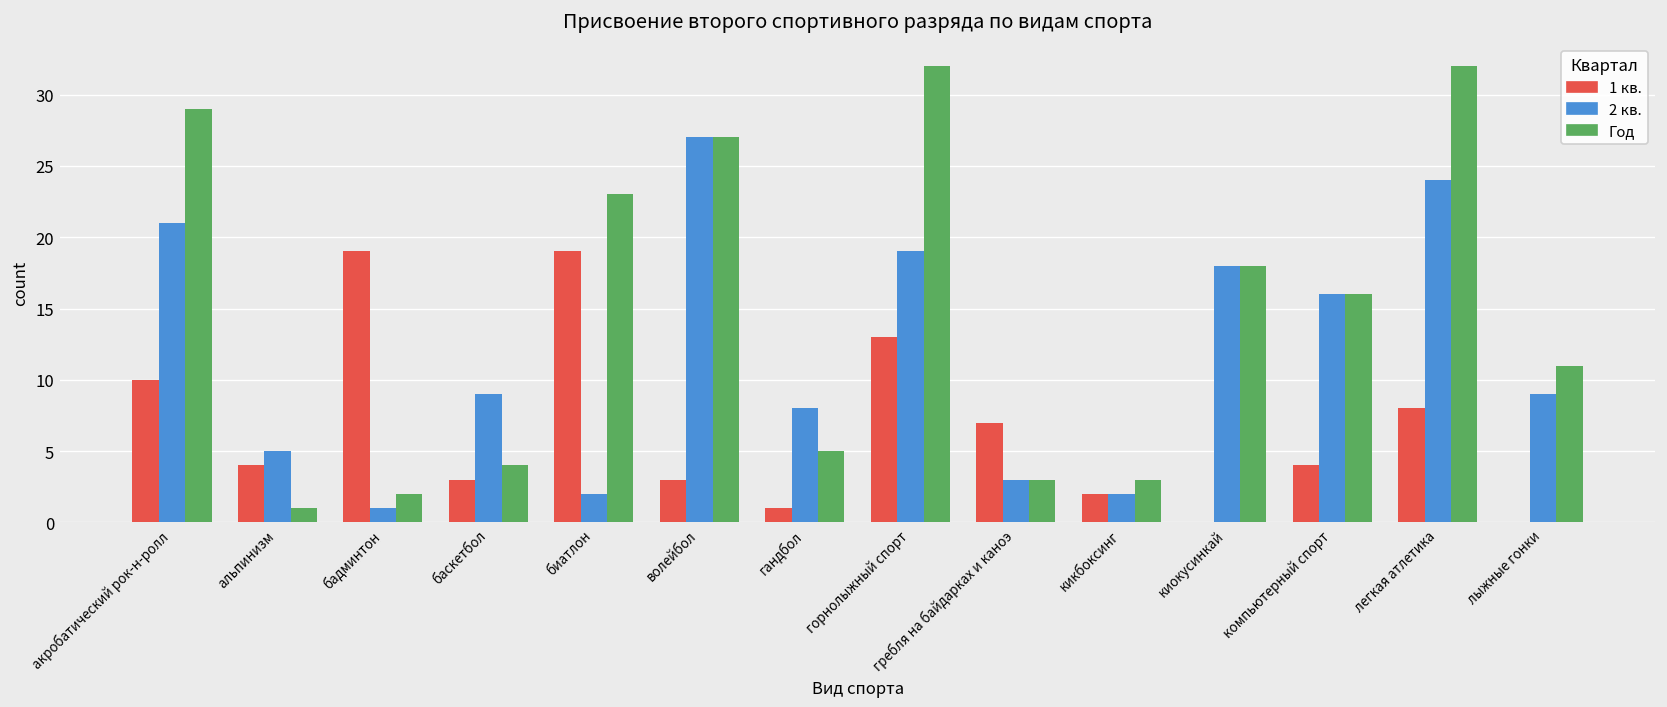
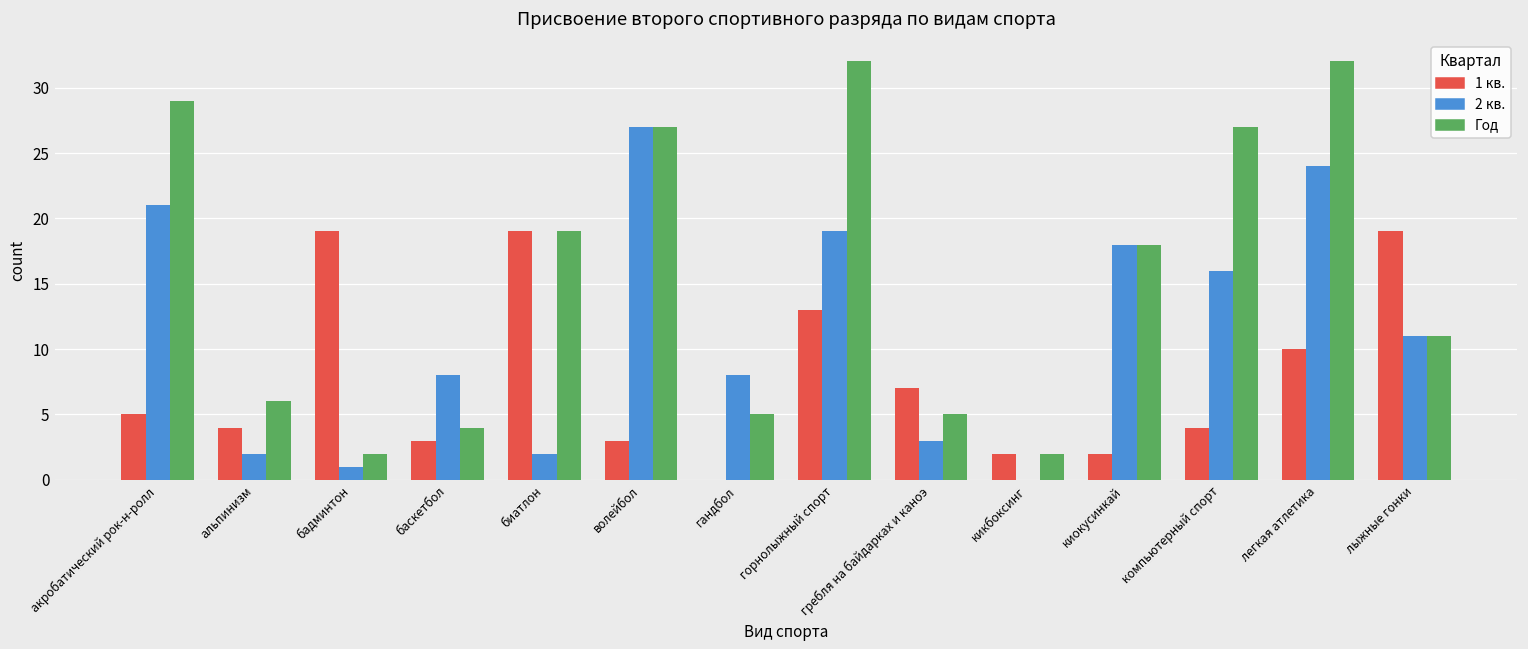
1 кв., акробатический рок-н-ролл: 10 -> 5
2 кв., альпинизм: 5 -> 2
Год, альпинизм: 1 -> 6
2 кв., баскетбол: 9 -> 8
Год, биатлон: 23 -> 19
1 кв., гандбол: 1 -> 0
Год, гребля на байдарках и каноэ: 3 -> 5
2 кв., кикбоксинг: 2 -> 0
Год, кикбоксинг: 3 -> 2
1 кв., киокусинкай: 0 -> 2
Год, компьютерный спорт: 16 -> 27
1 кв., легкая атлетика: 8 -> 10
1 кв., лыжные гонки: 0 -> 19
2 кв., лыжные гонки: 9 -> 11
